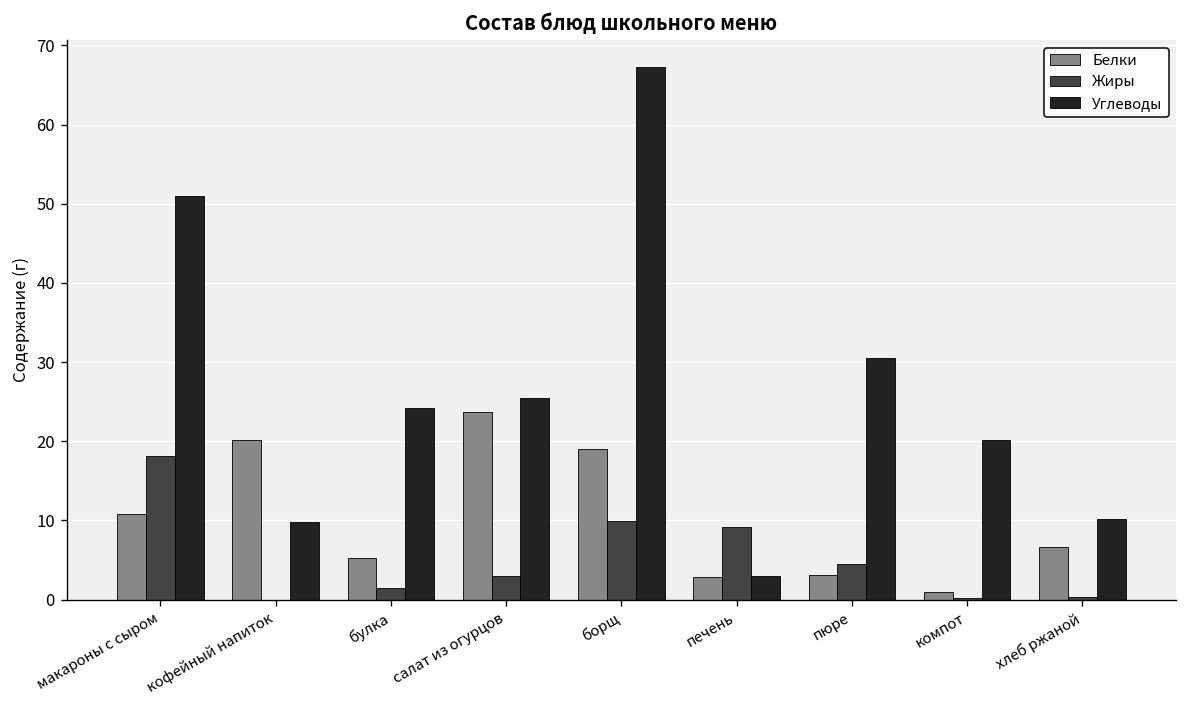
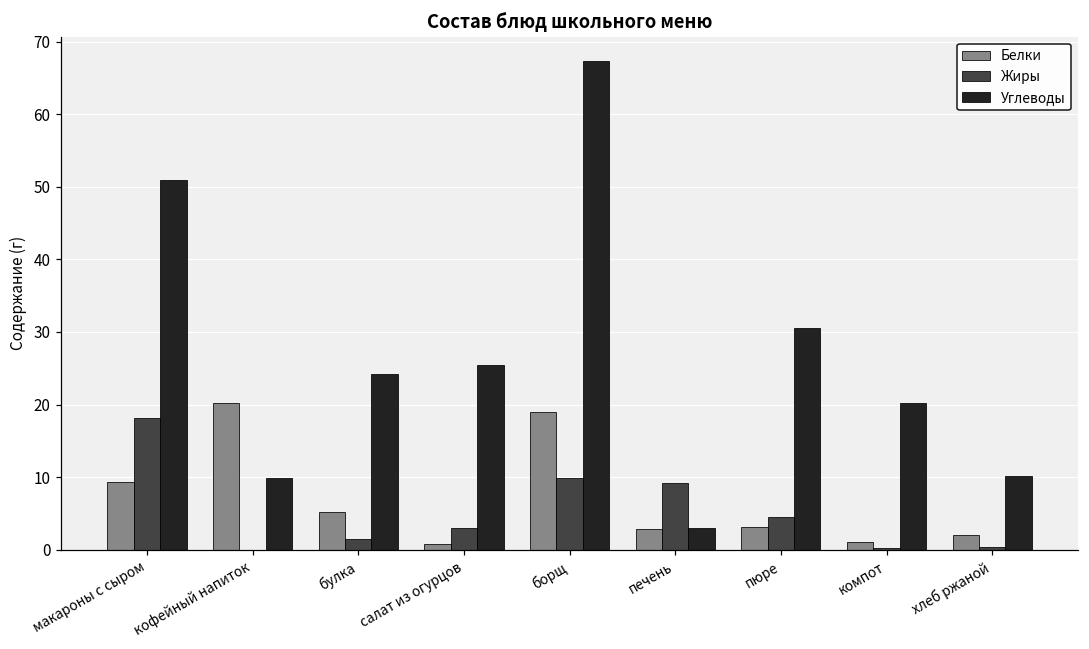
Белки, макароны с сыром: 11 -> 9
Белки, салат из огурцов: 24 -> 1
Белки, хлеб ржаной: 7 -> 2
